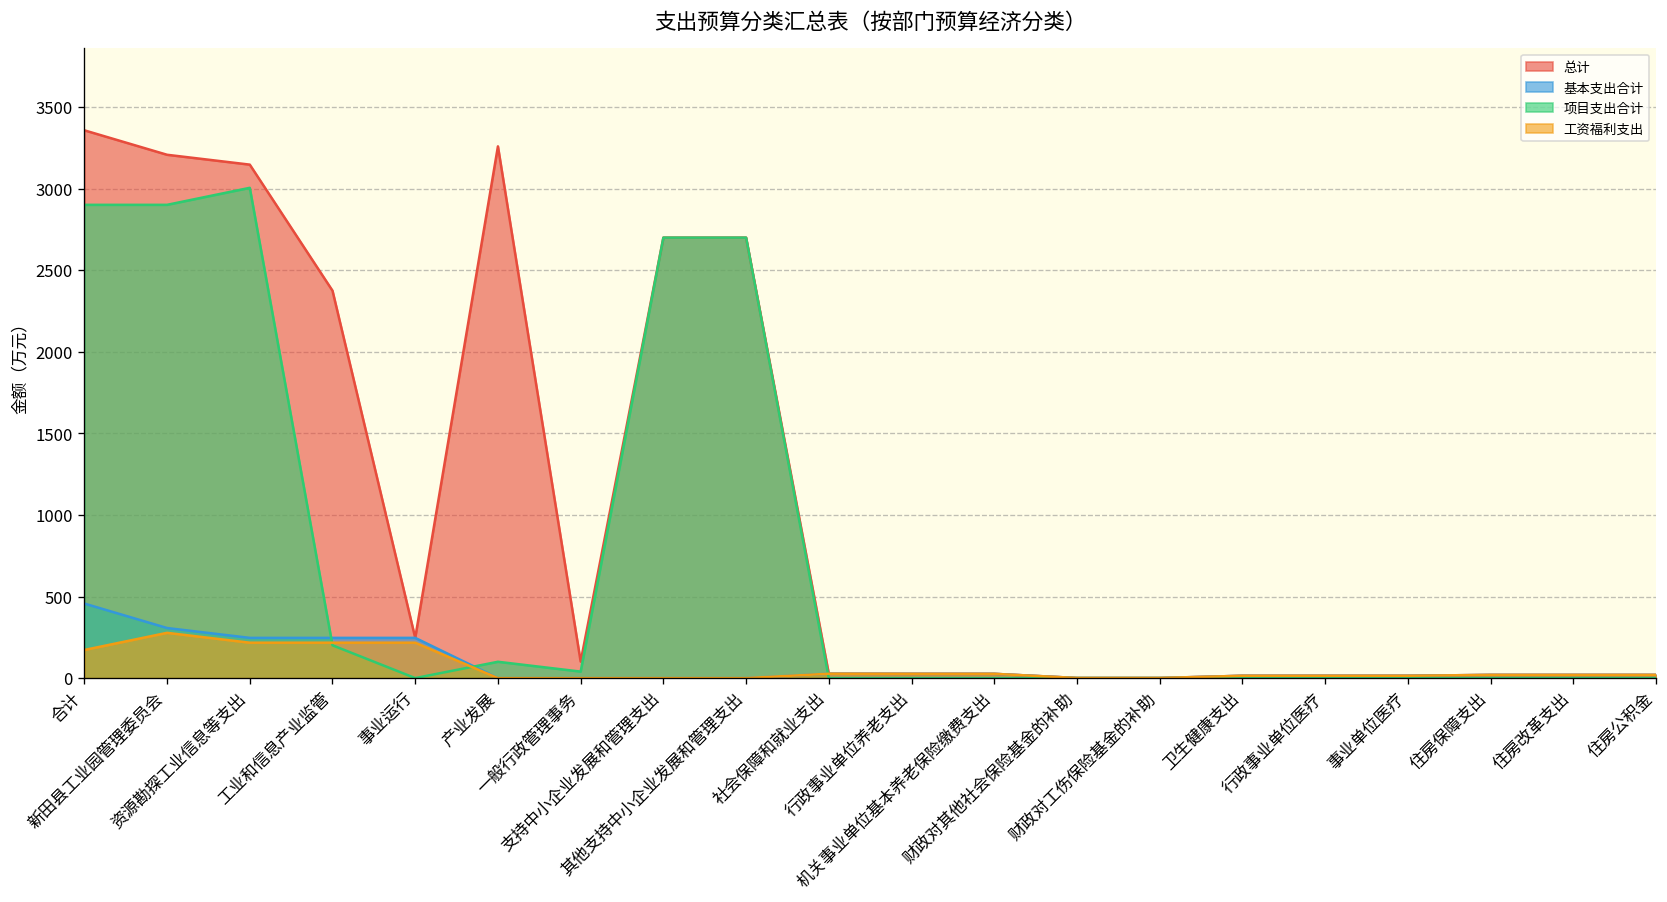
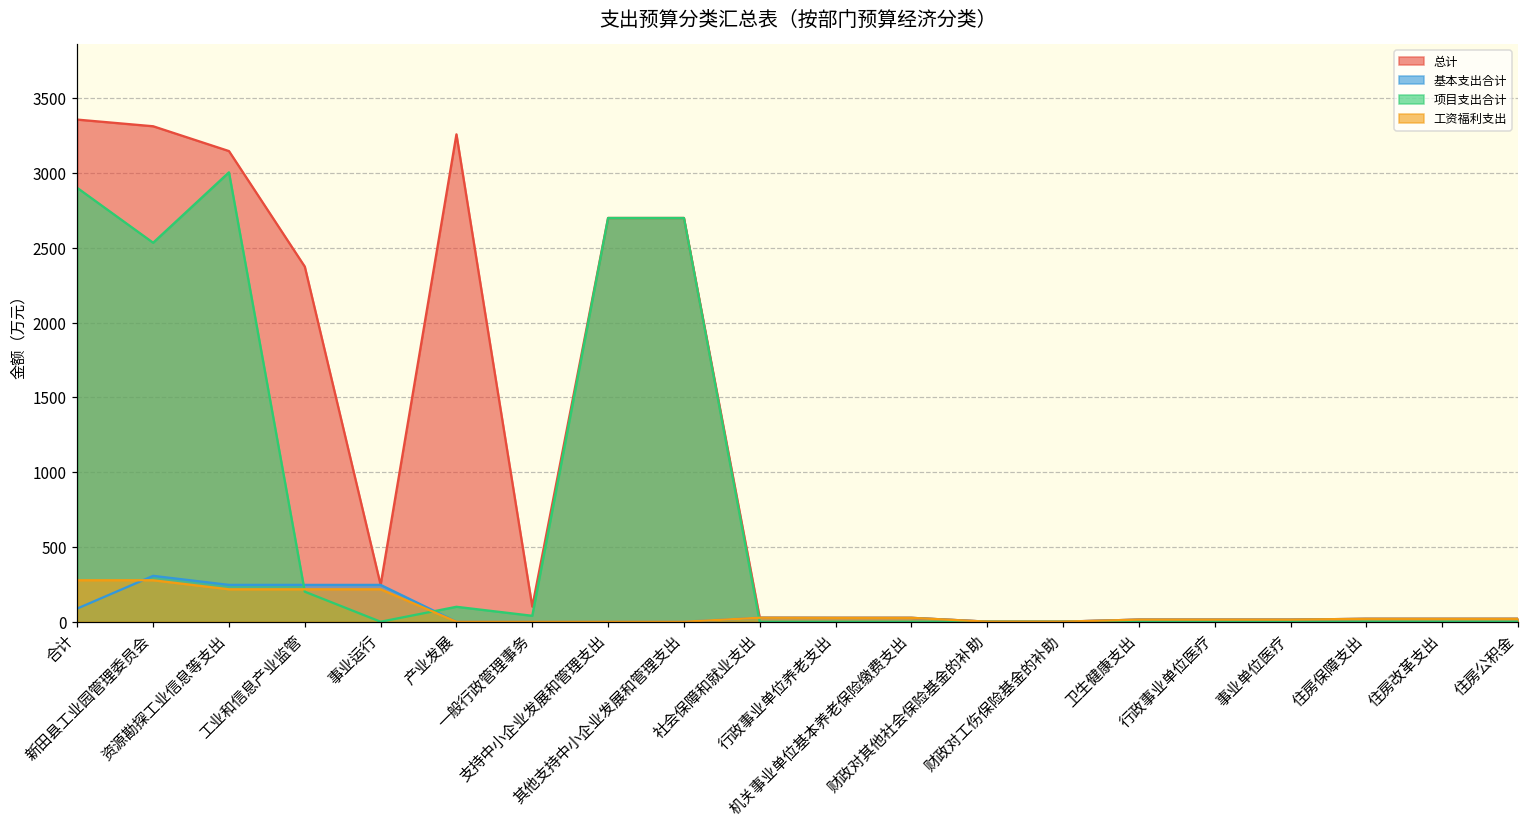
基本支出合计, 合计: 460 -> 90
工资福利支出, 合计: 170 -> 280
总计, 新田县工业园管理委员会: 3210 -> 3310
项目支出合计, 新田县工业园管理委员会: 2900 -> 2530
